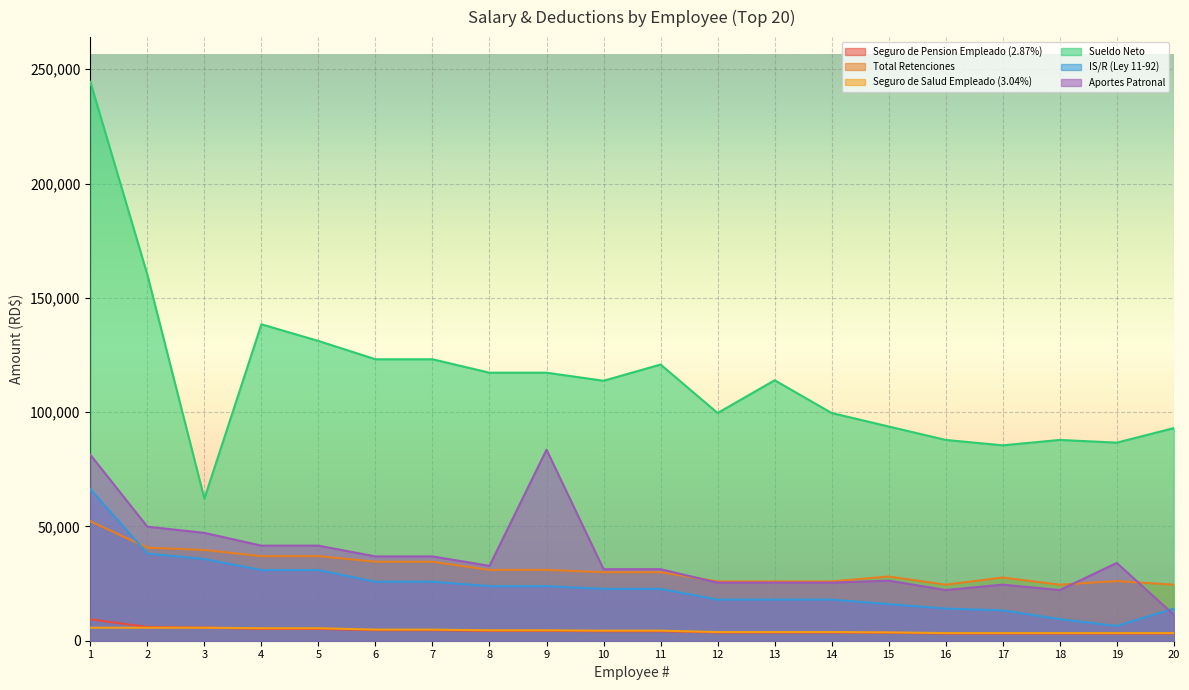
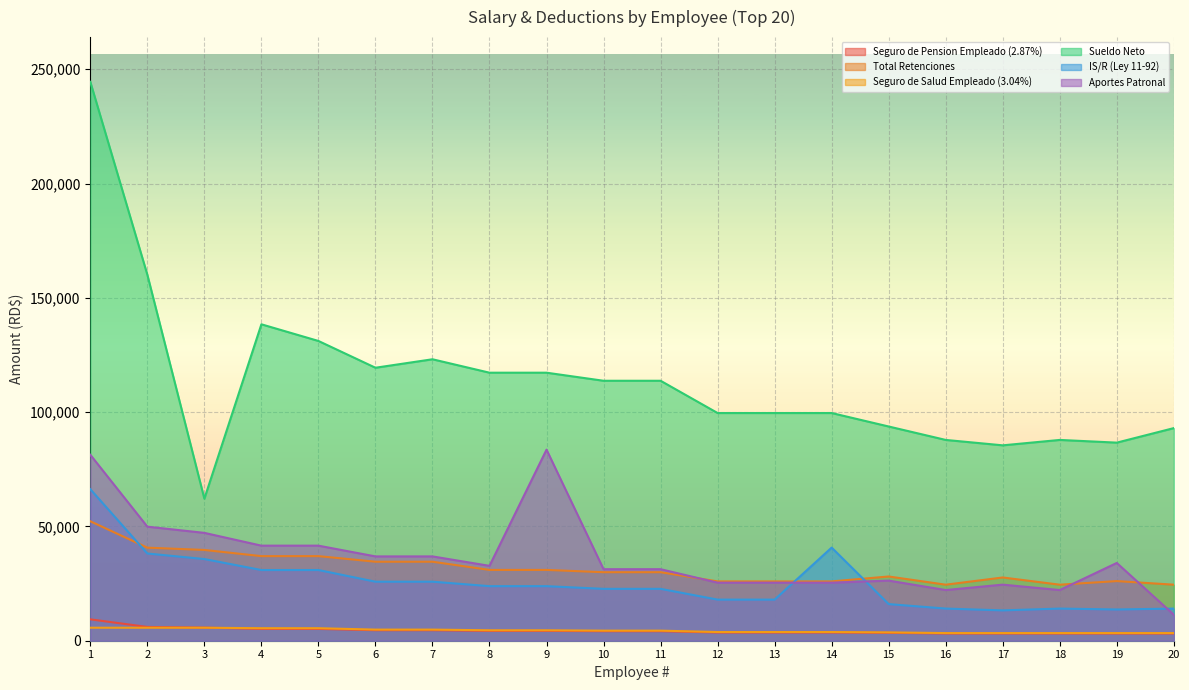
Sueldo Neto, 6: 123,000 -> 119,000
Sueldo Neto, 11: 121,000 -> 114,000
Sueldo Neto, 13: 114,000 -> 100,000
IS/R (Ley 11-92), 14: 18,000 -> 41,000
IS/R (Ley 11-92), 18: 9,000 -> 14,000
IS/R (Ley 11-92), 19: 6,000 -> 14,000
